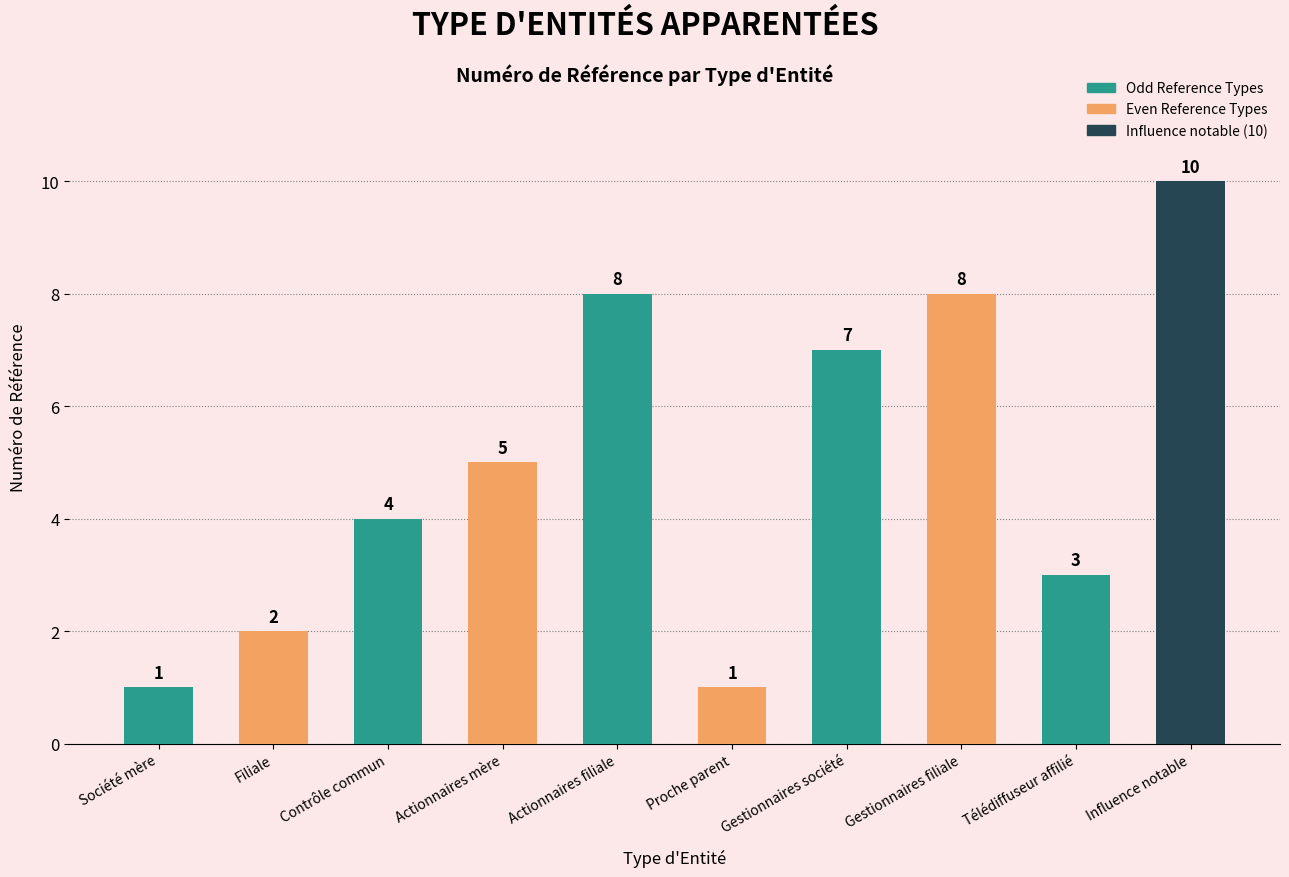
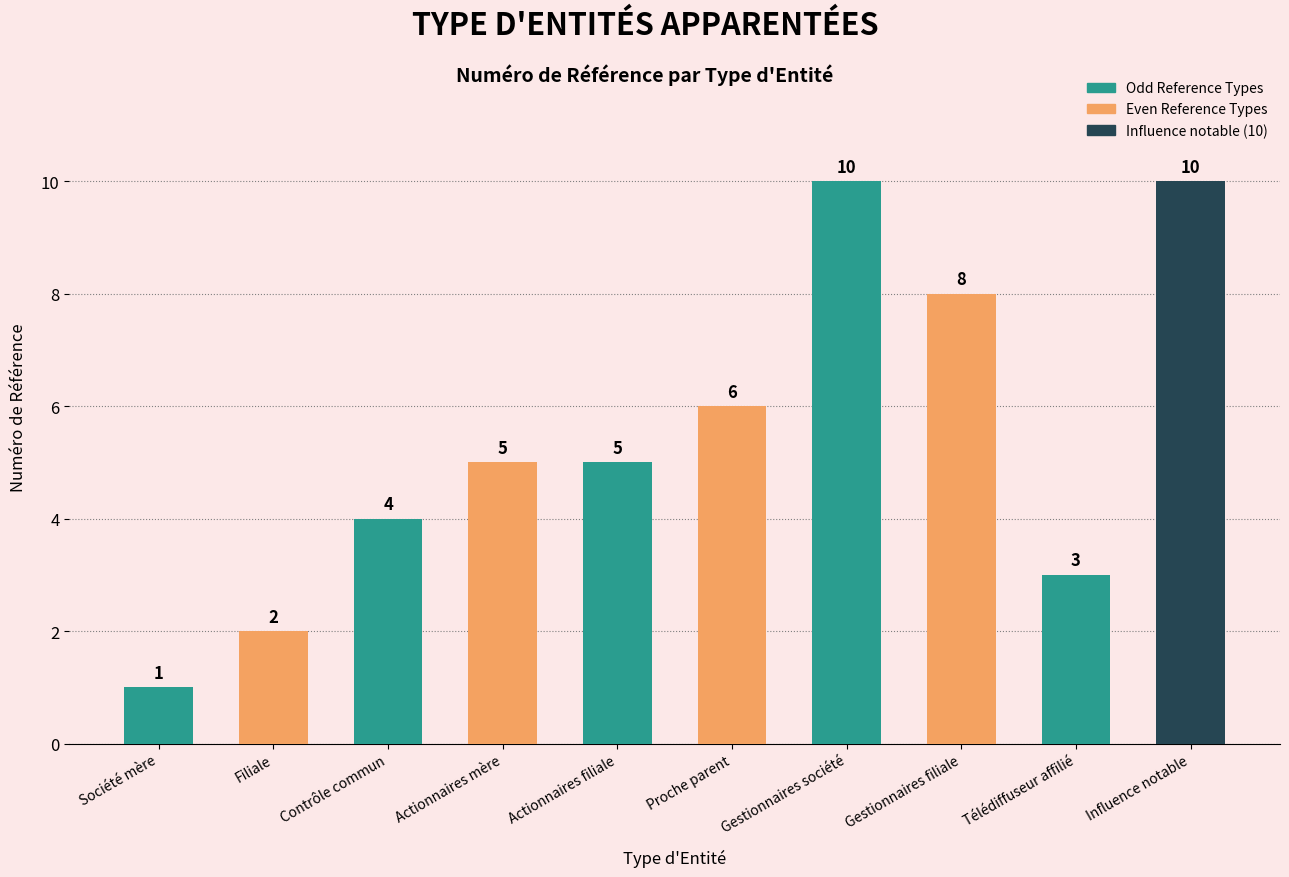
Actionnaires filiale: 8 -> 5
Proche parent: 1 -> 6
Gestionnaires société: 7 -> 10
